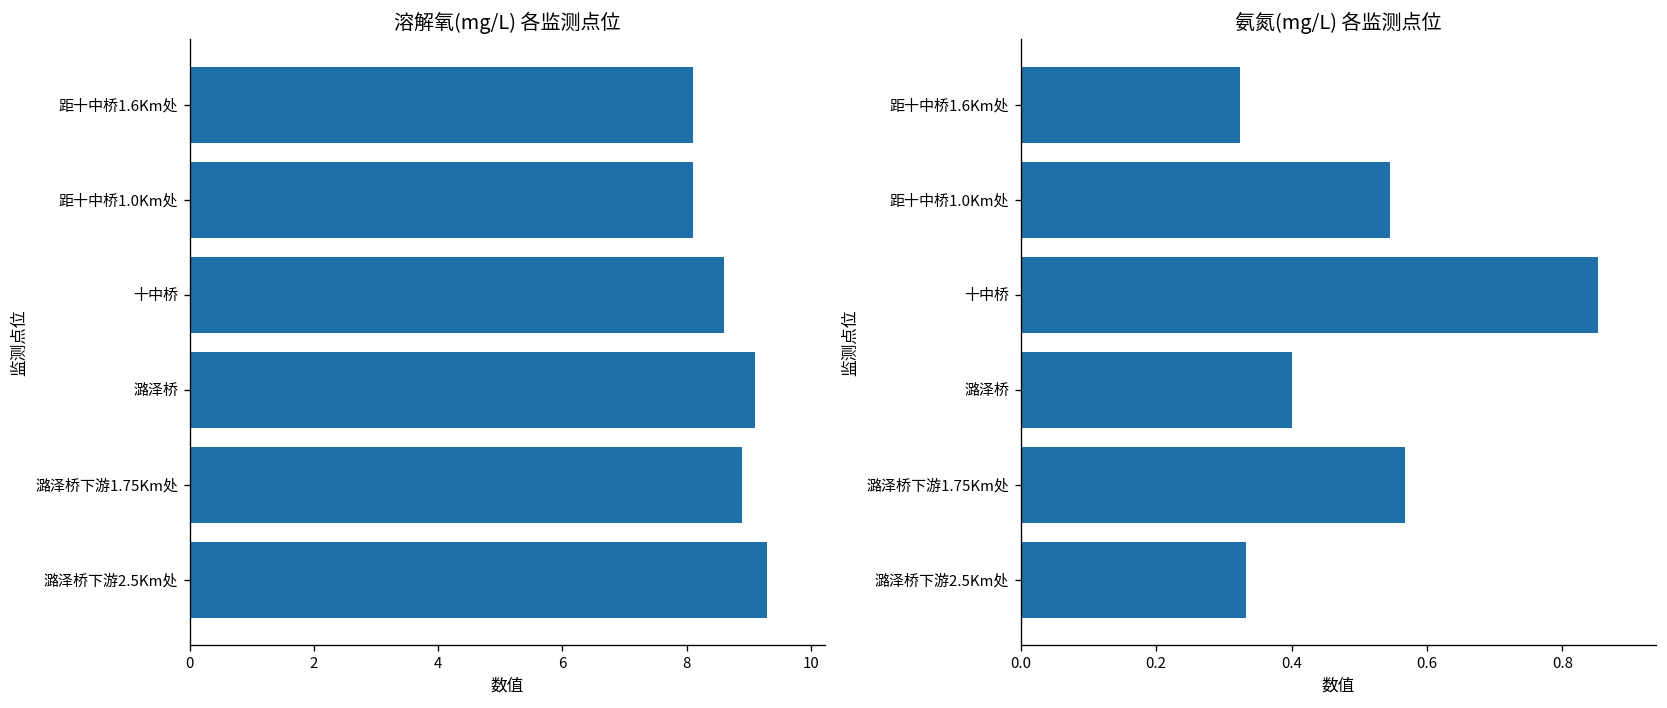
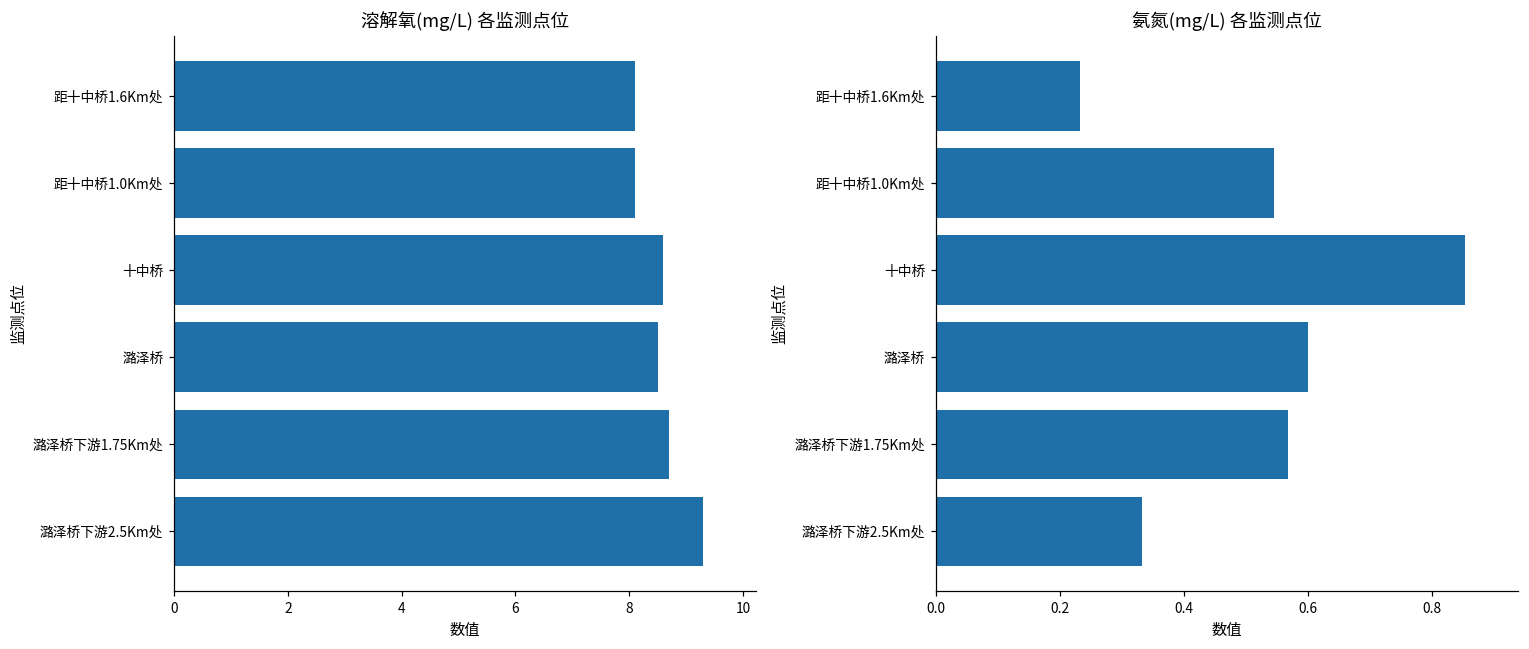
溶解氧(mg/L) 各监测点位, 潞泽桥: 9.1 -> 8.5
溶解氧(mg/L) 各监测点位, 潞泽桥下游1.75Km处: 8.9 -> 8.7
氨氮(mg/L) 各监测点位, 距十中桥1.6Km处: 0.32 -> 0.23
氨氮(mg/L) 各监测点位, 潞泽桥: 0.4 -> 0.6
